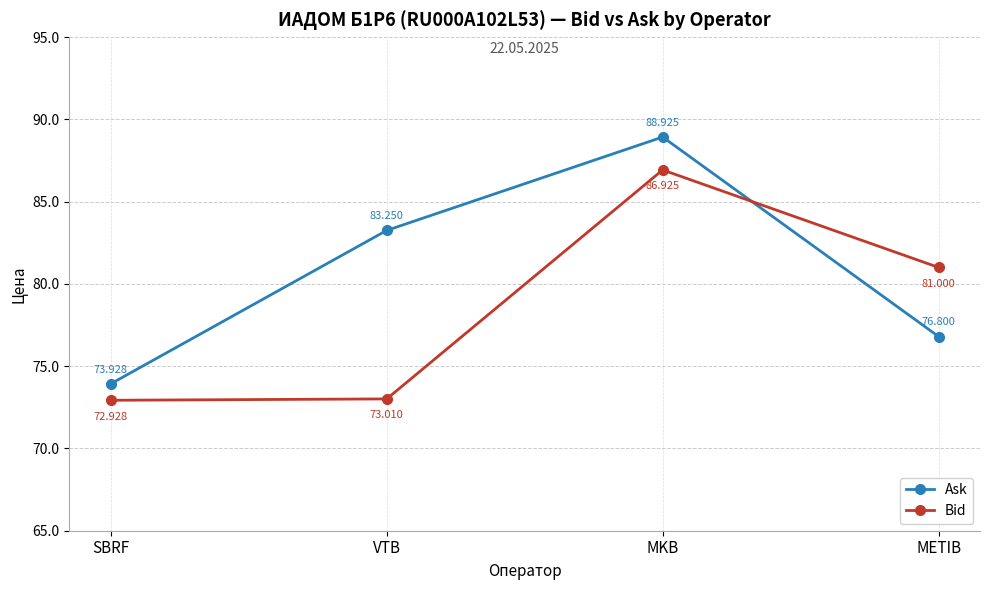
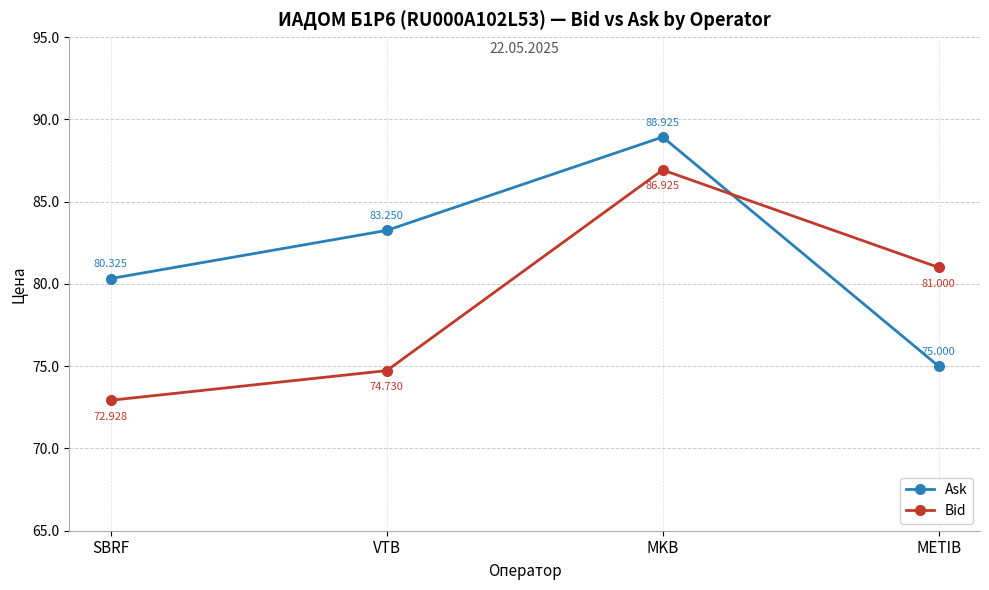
Ask, SBRF: 73.928 -> 80.325
Bid, VTB: 73.010 -> 74.730
Ask, METIB: 76.800 -> 75.000
